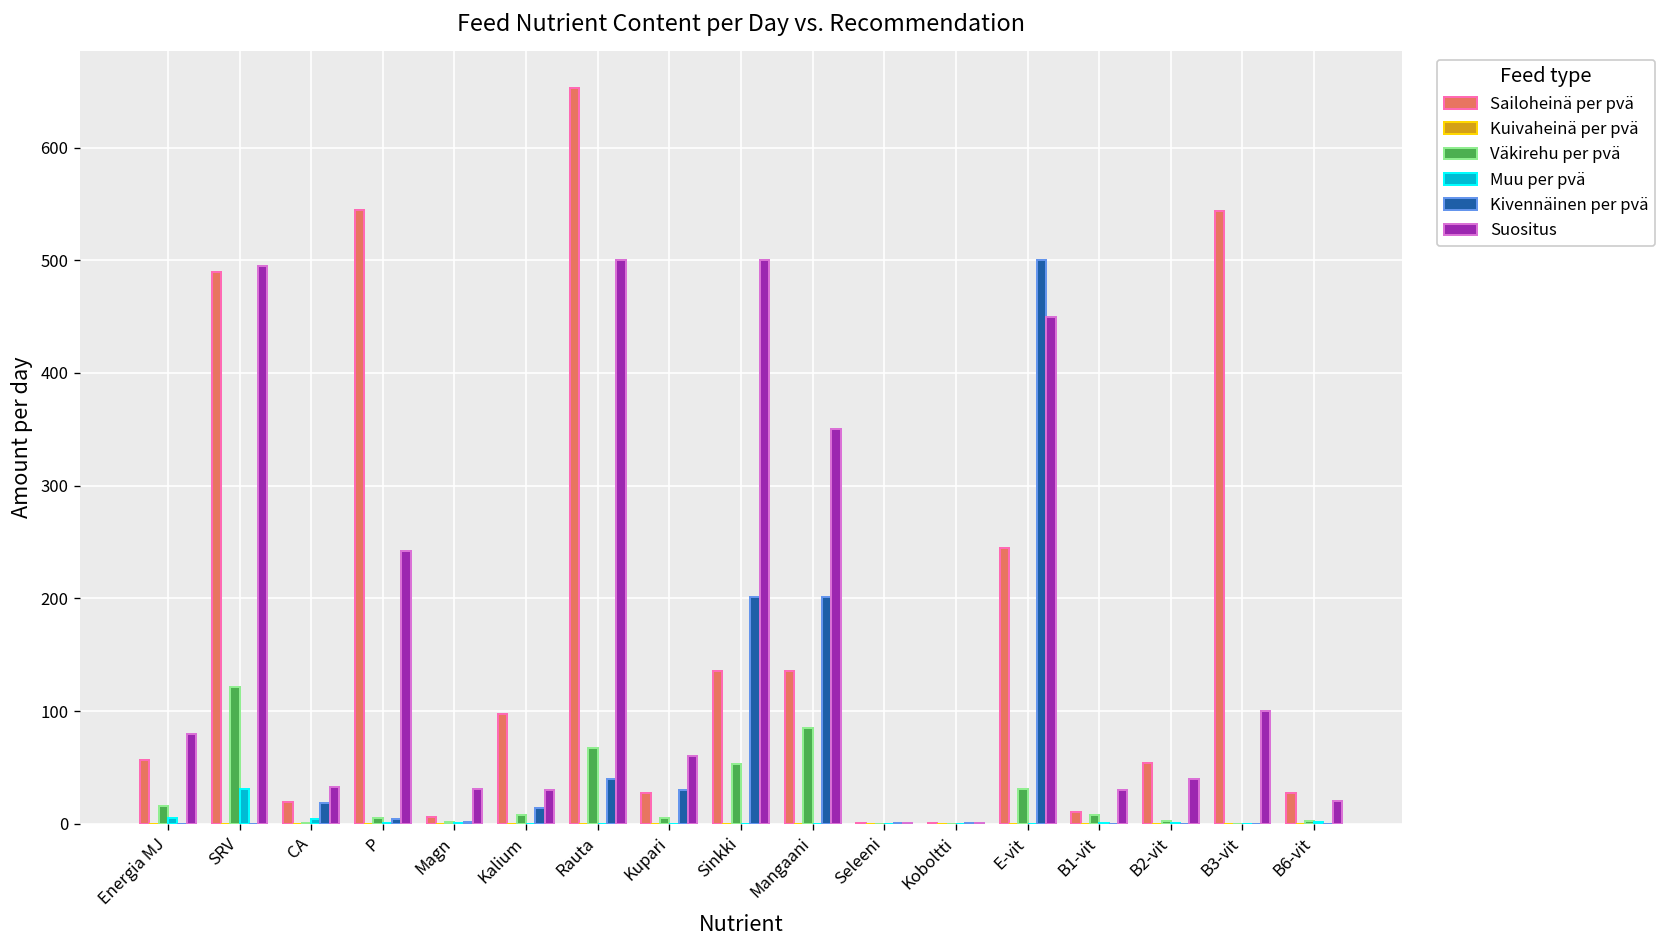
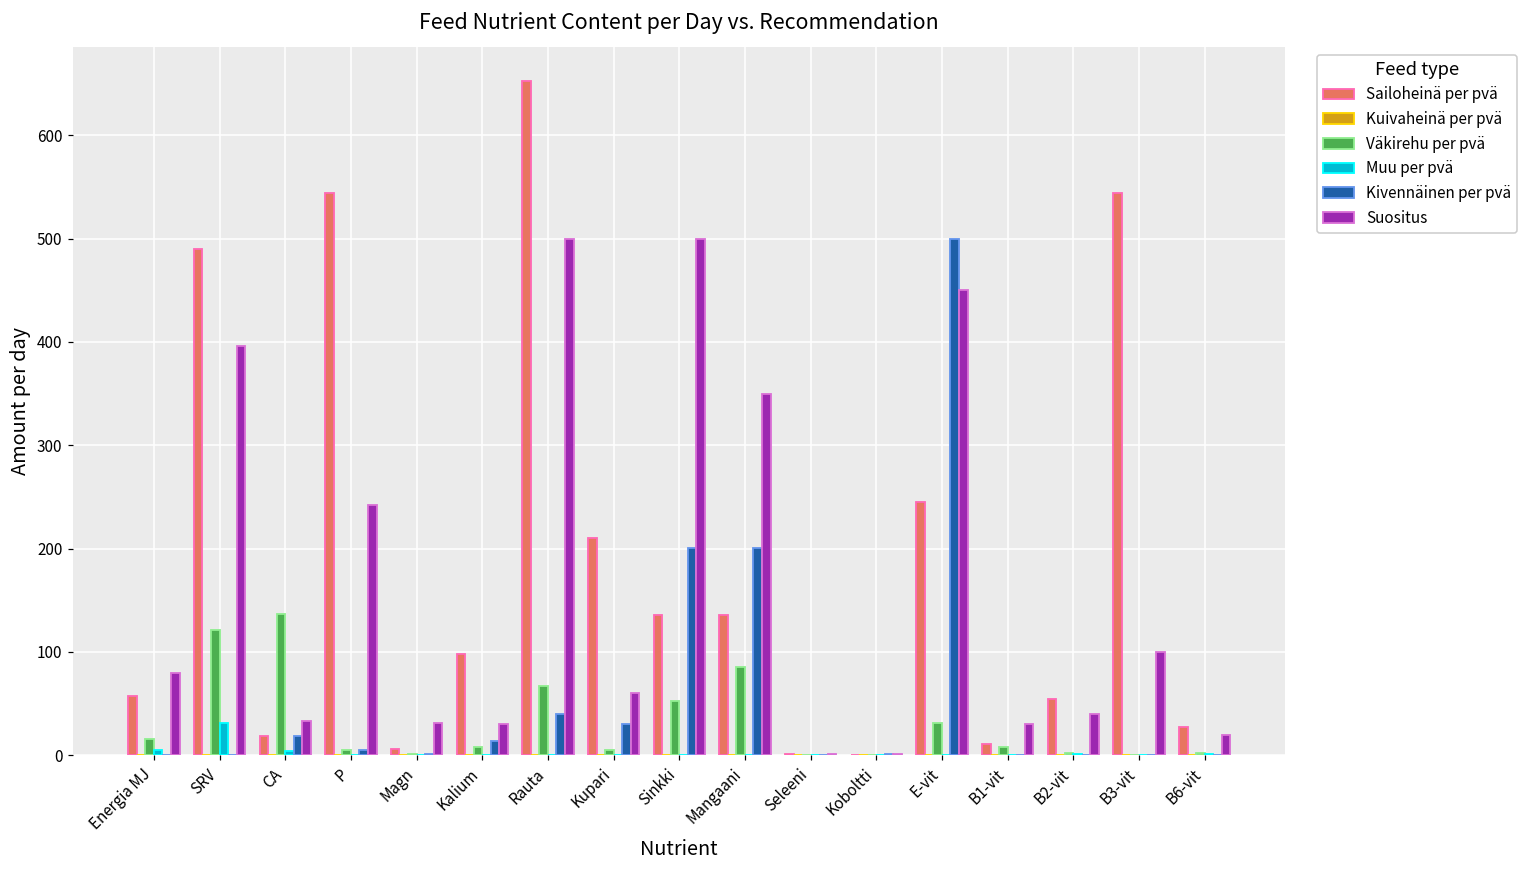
Suositus, SRV: 500 -> 400
Väkirehu per pvä, CA: 0 -> 140
Sailoheinä per pvä, Kupari: 30 -> 210
